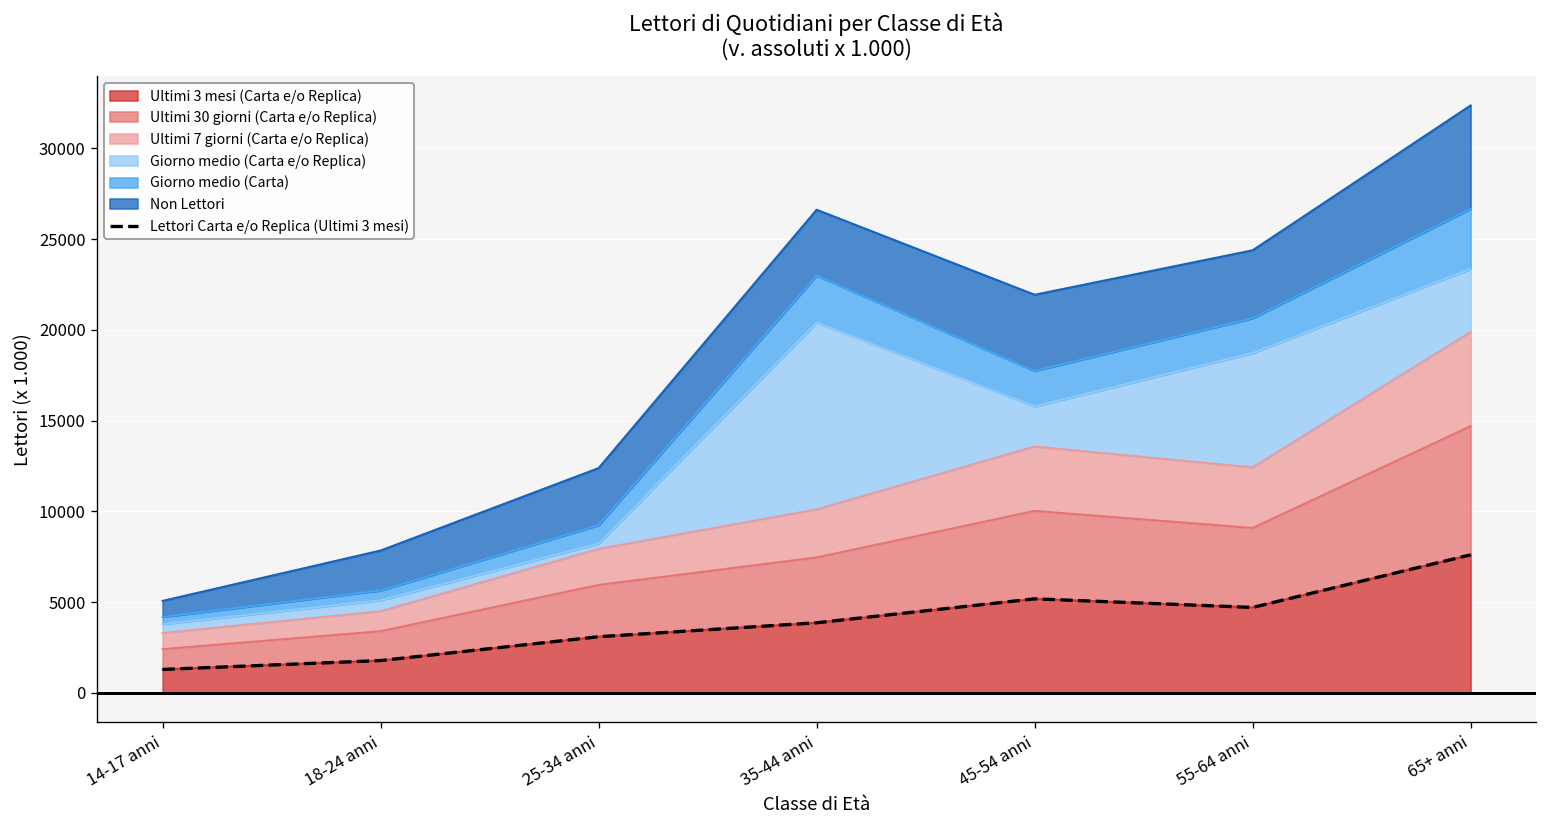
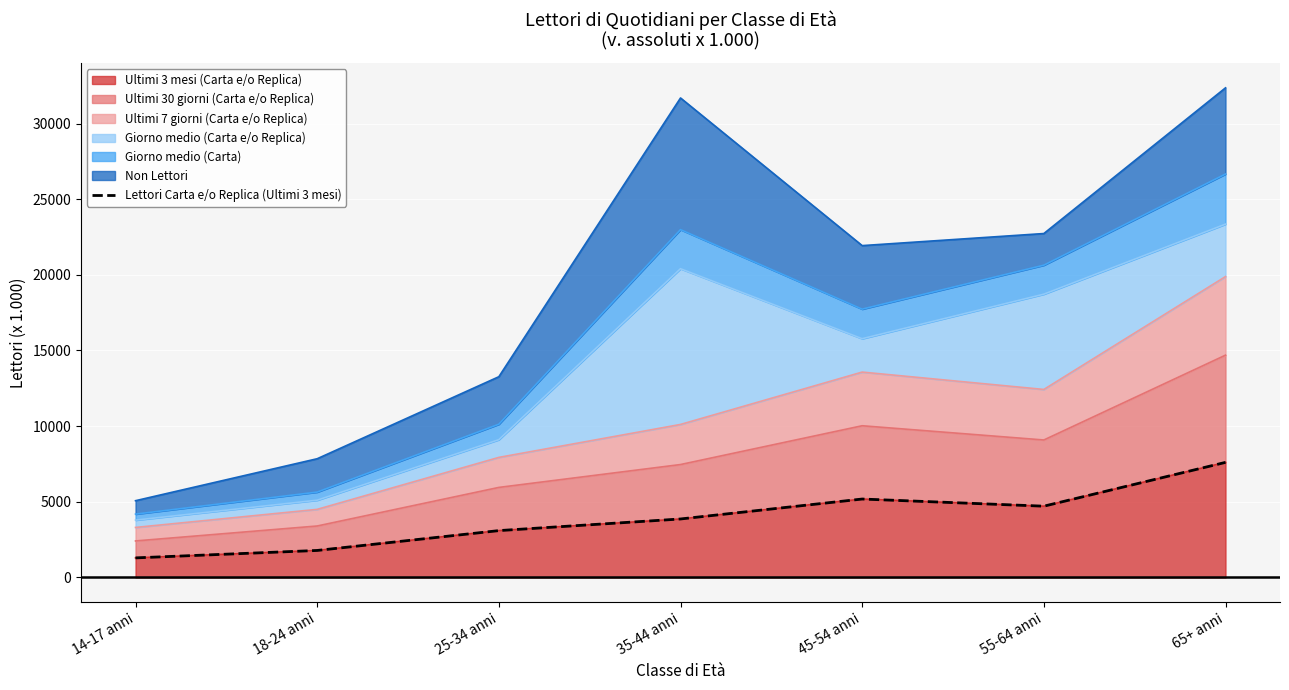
Giorno medio (Carta e/o Replica), 25-34 anni: 300 -> 1200
Non Lettori, 35-44 anni: 3600 -> 8700
Non Lettori, 55-64 anni: 3700 -> 2100
